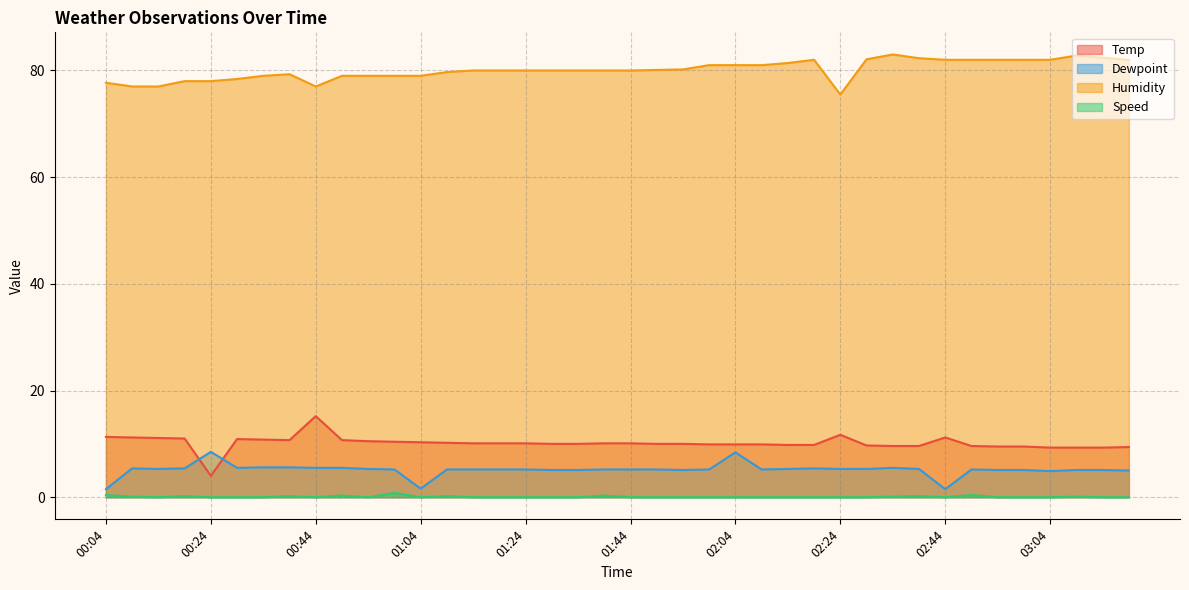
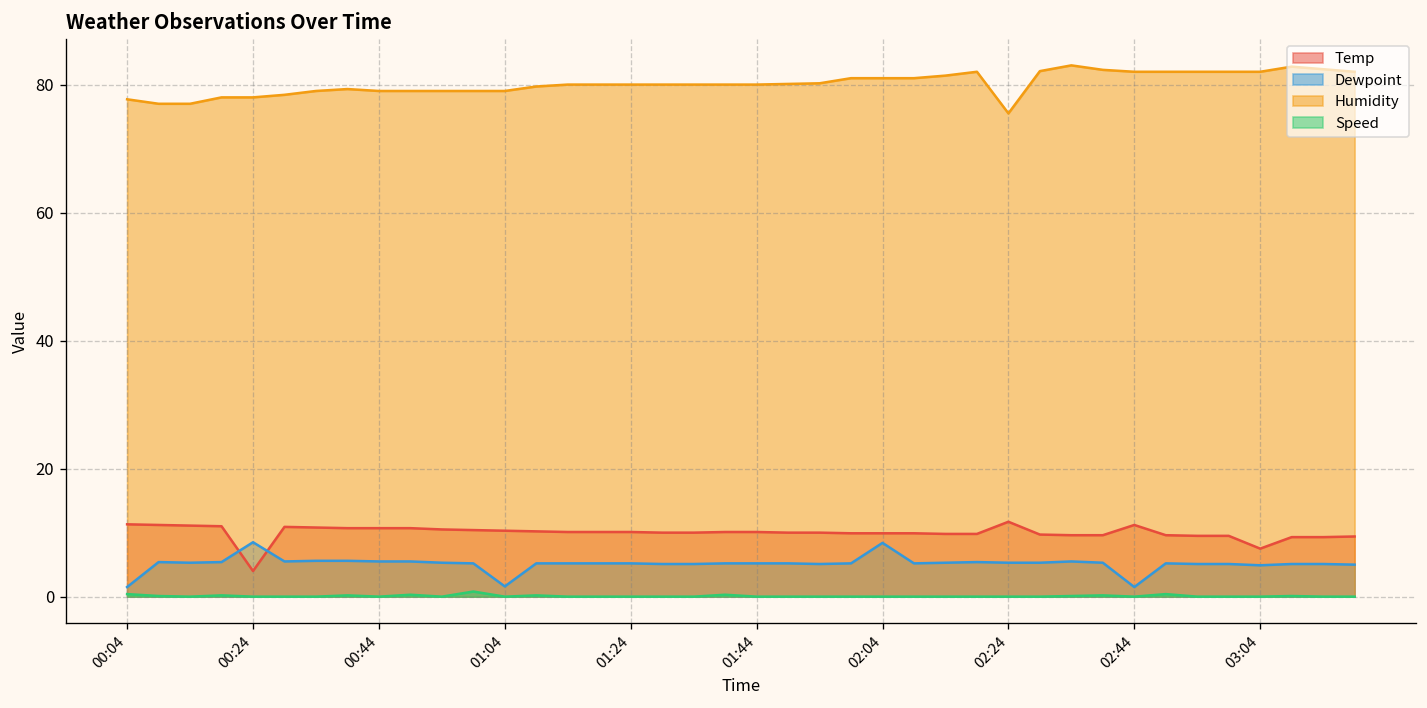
Temp, 00:44: 15 -> 11
Humidity, 00:44: 77 -> 79
Temp, 03:04: 9 -> 8
